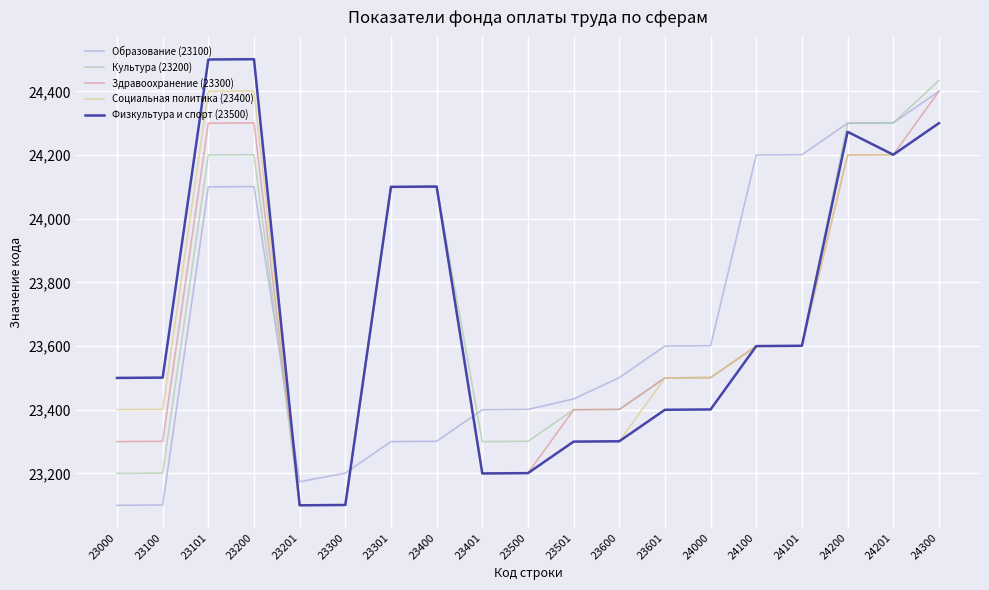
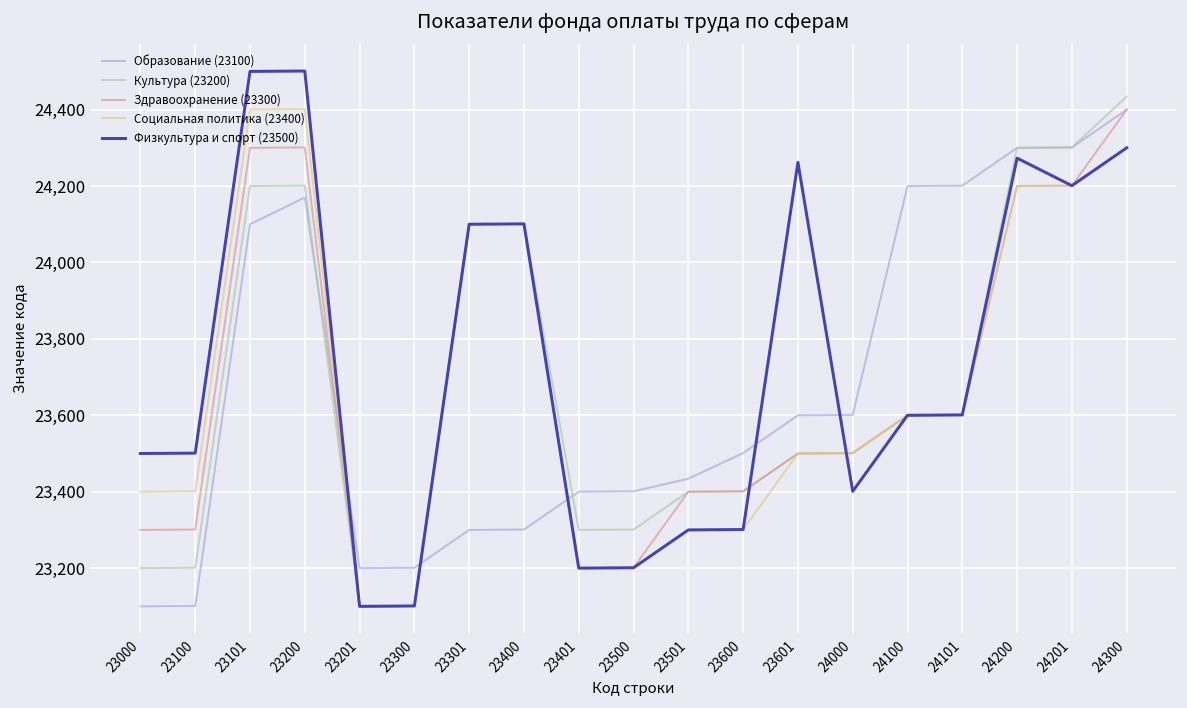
Образование (23100), 23200: 24,100 -> 24,170
Образование (23100), 23201: 23,170 -> 23,200
Физкультура и спорт (23500), 23601: 23,400 -> 24,260
